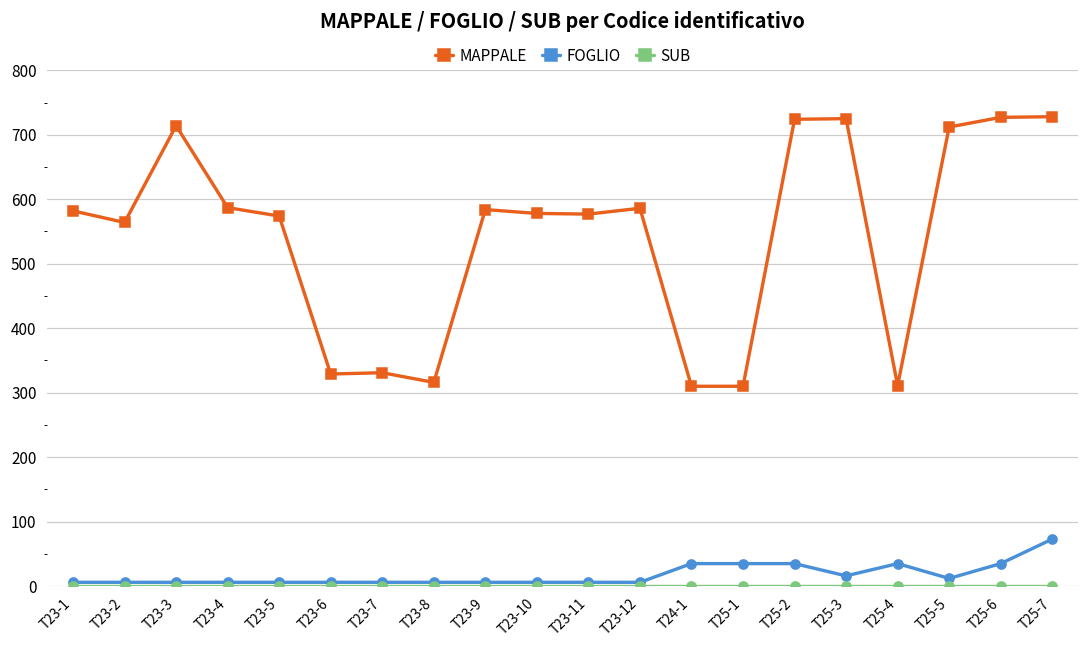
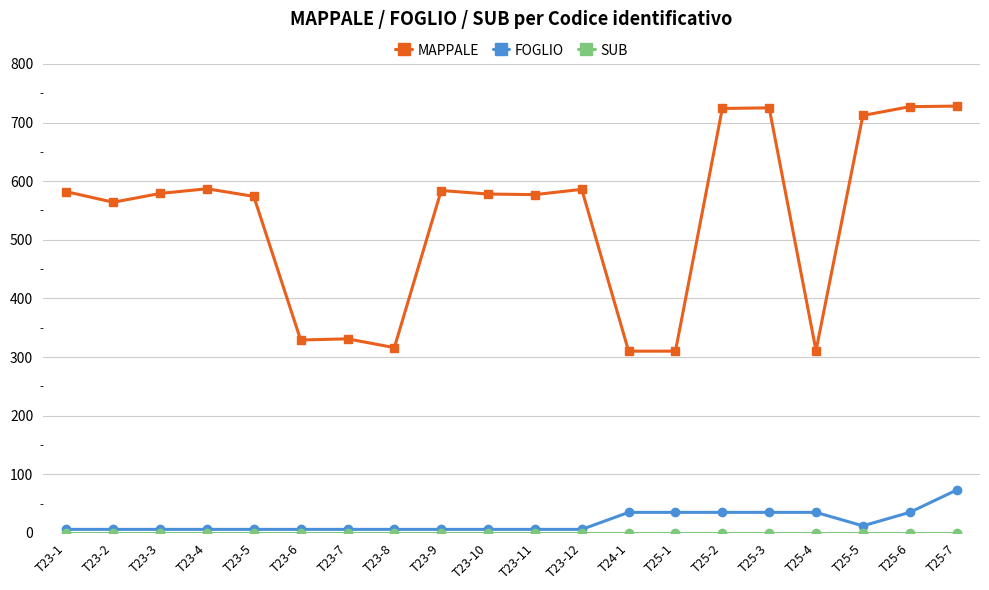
MAPPALE, T23-3: 710 -> 580
FOGLIO, T25-3: 20 -> 40
